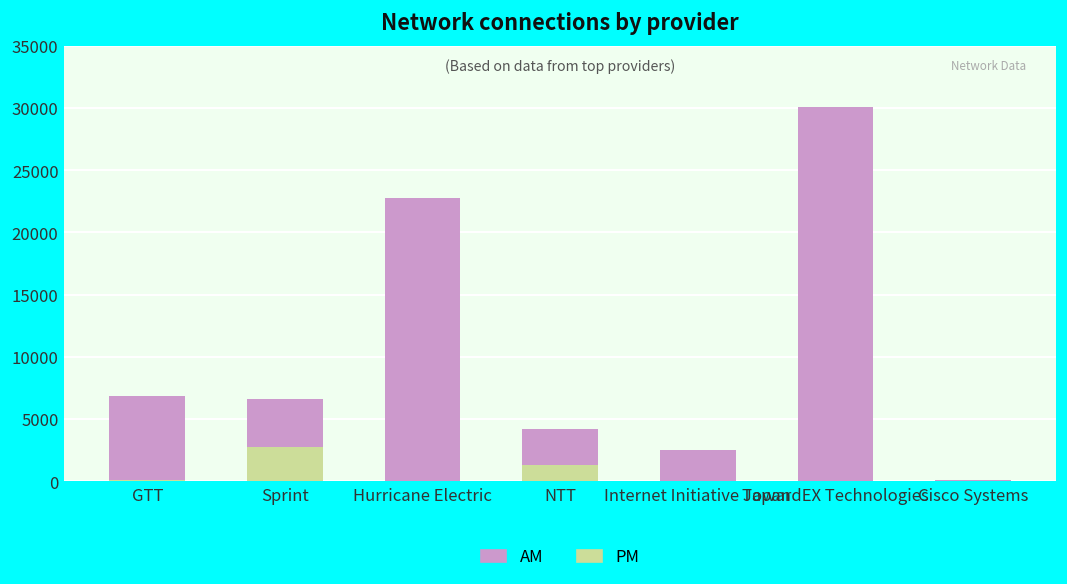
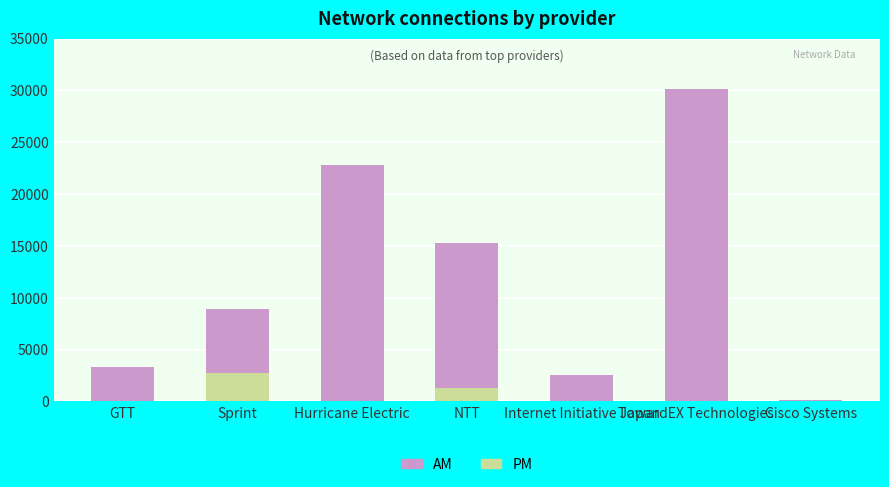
AM, GTT: 6800 -> 3300
AM, Sprint: 3900 -> 6200
AM, NTT: 2900 -> 13900
